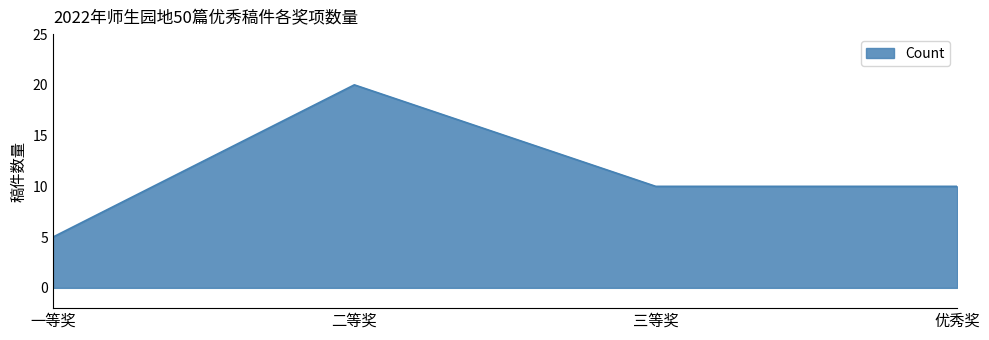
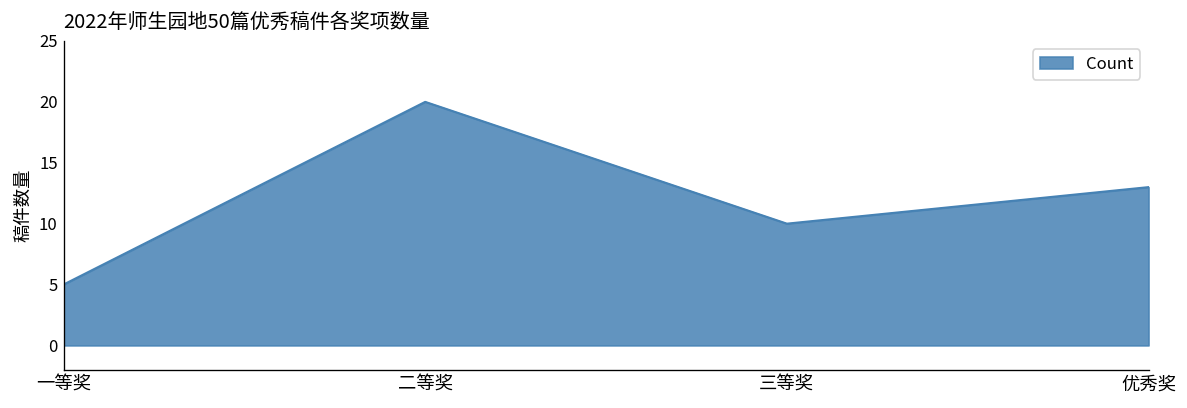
优秀奖: 10 -> 13
